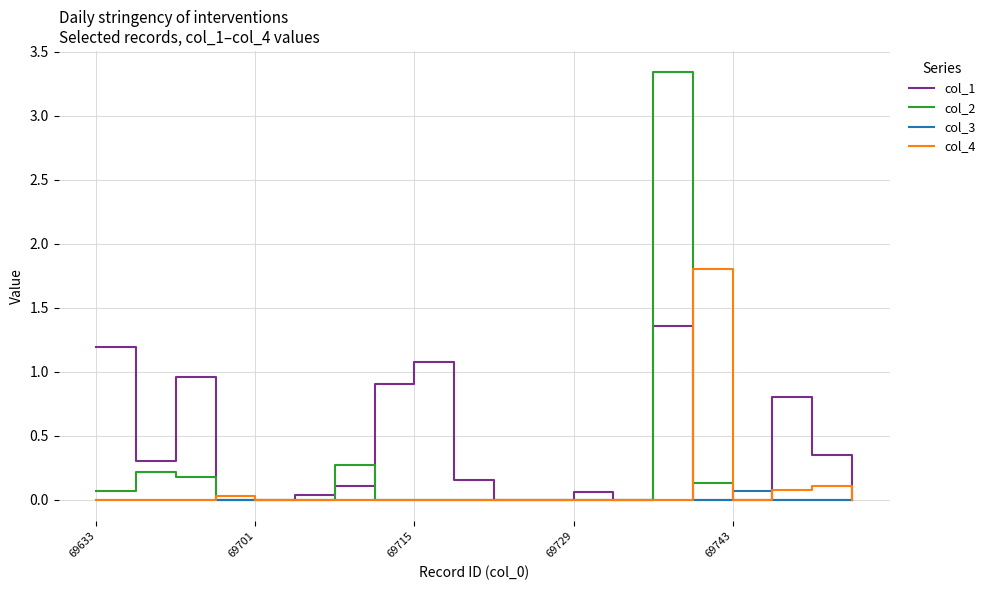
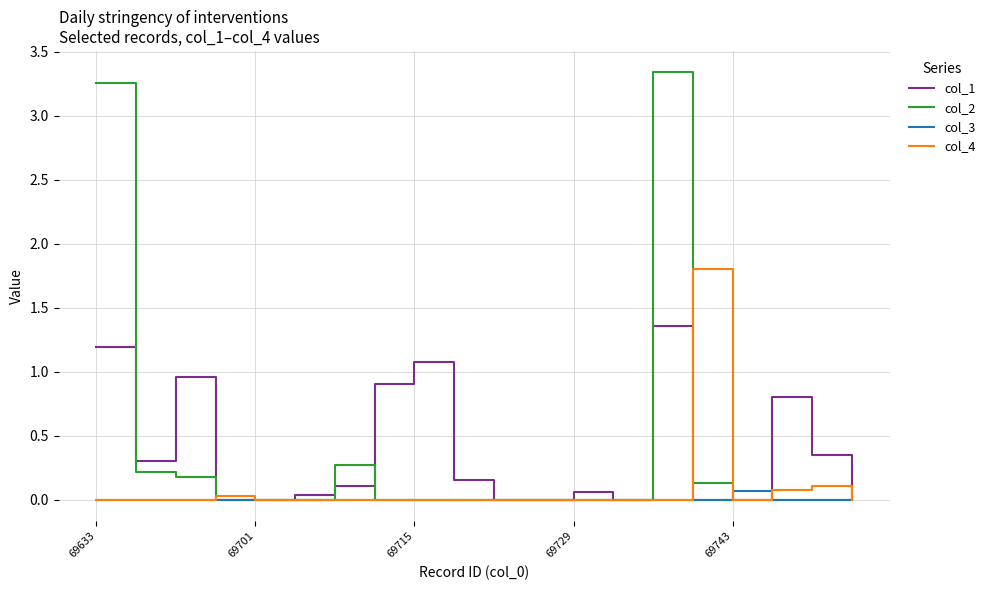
col_2, 69633: 0.07 -> 3.25
